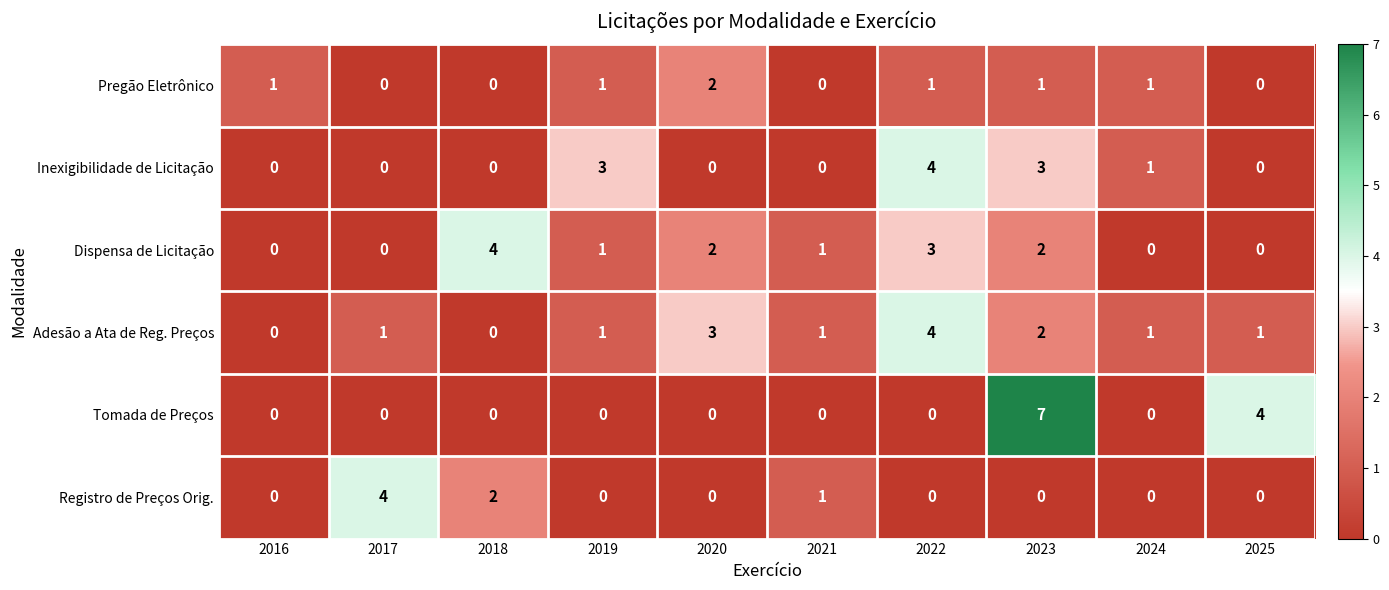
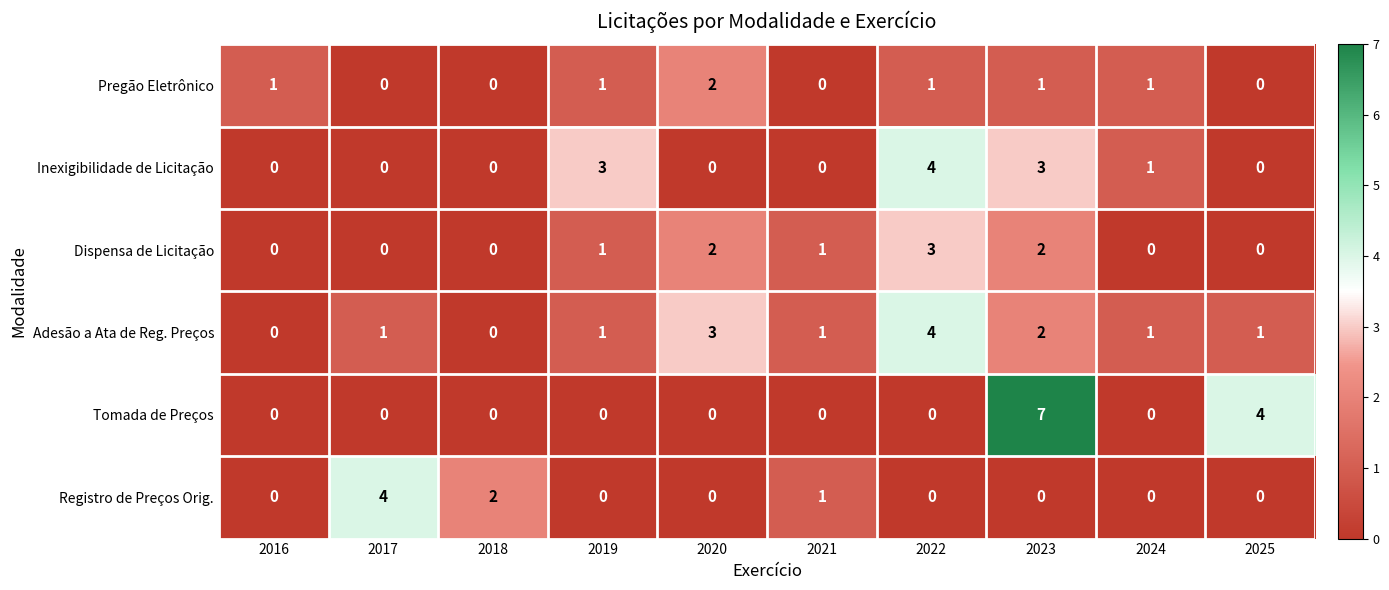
Dispensa de Licitação, 2018: 4 -> 0
